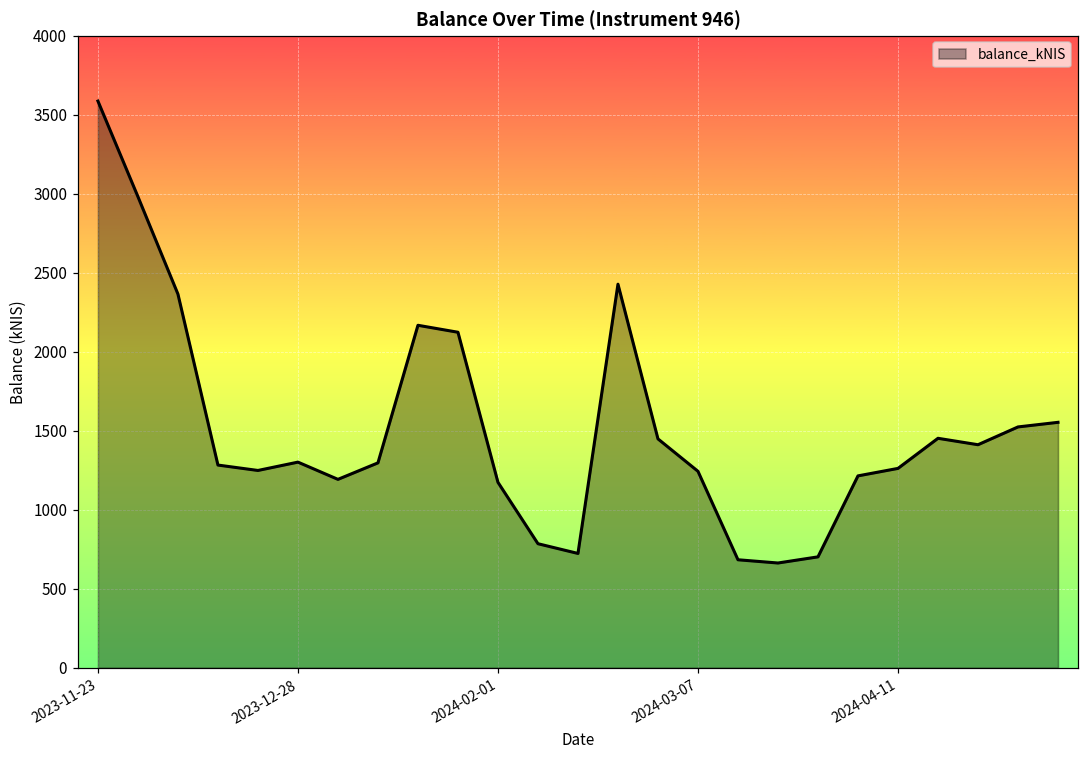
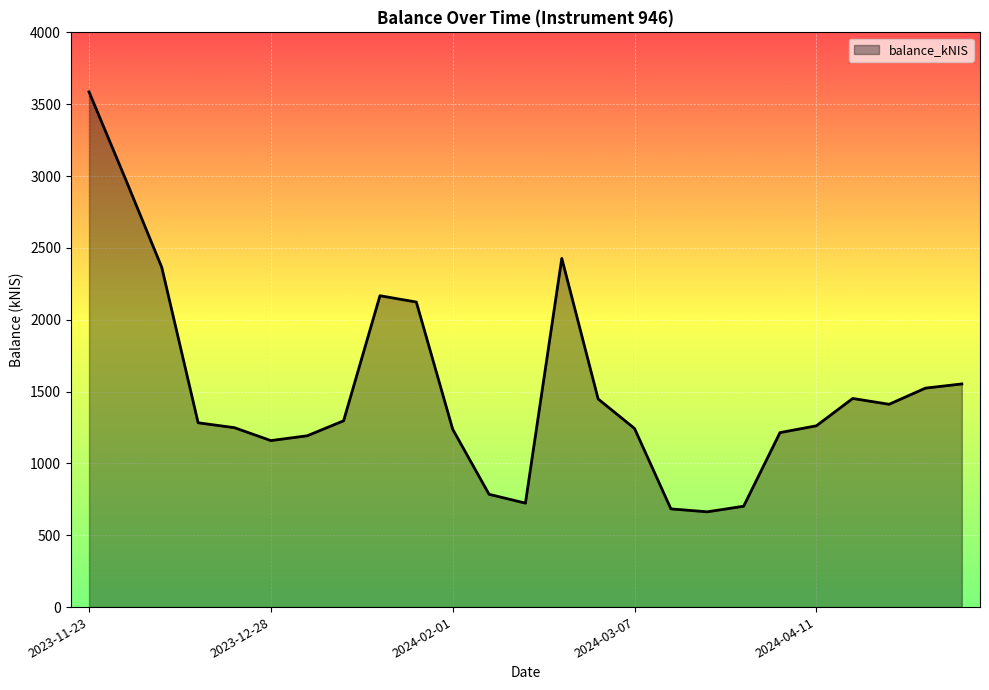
2023-12-28: 1300 -> 1160
2024-02-01: 1170 -> 1240
